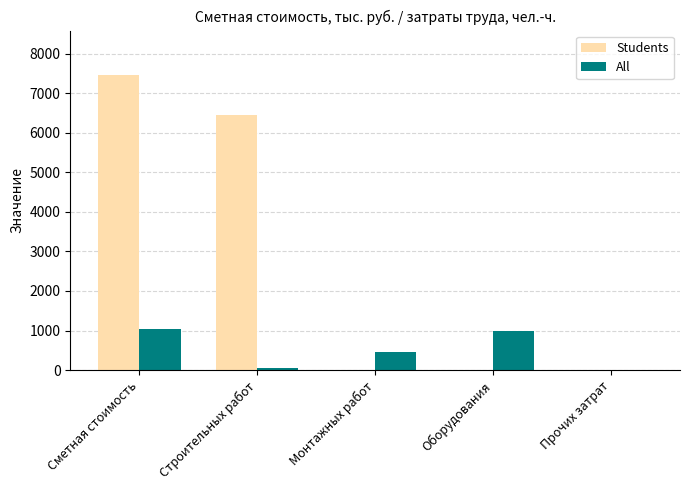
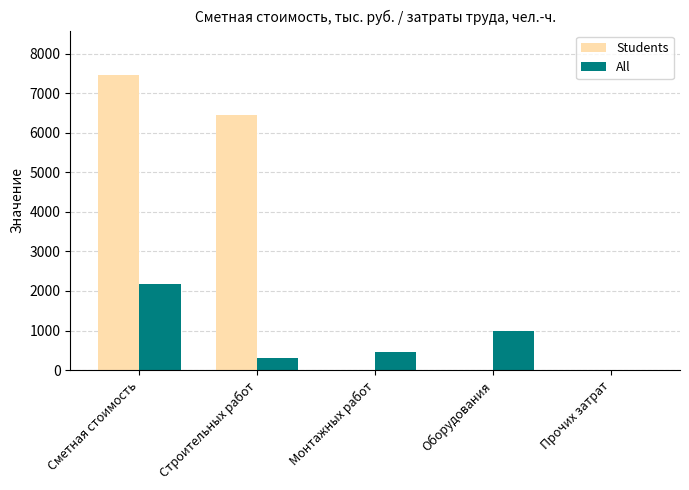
All, Сметная стоимость: 1000 -> 2200
All, Строительных работ: 100 -> 300
